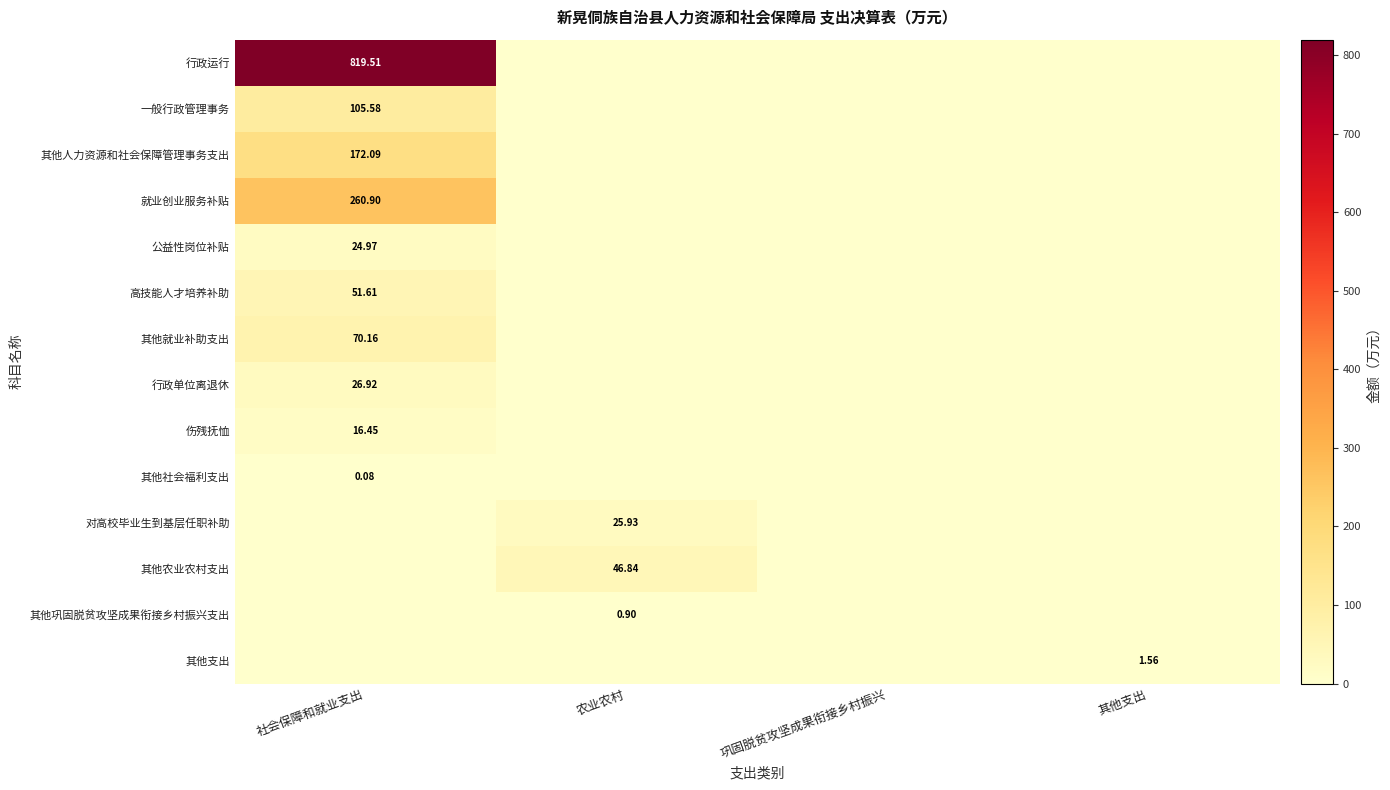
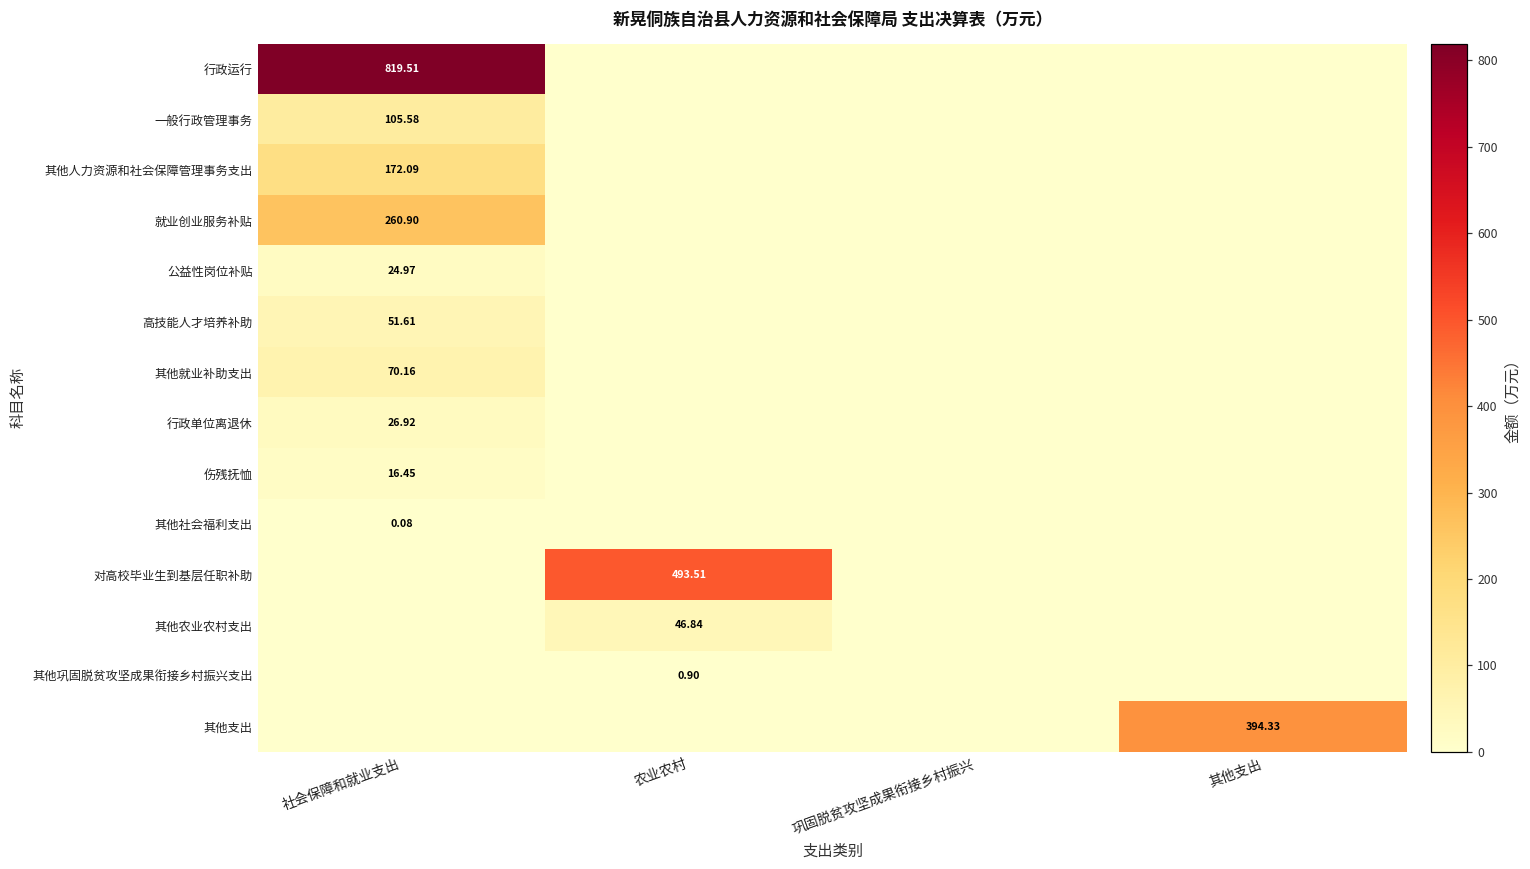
对高校毕业生到基层任职补助, 农业农村: 25.93 -> 493.51
其他支出, 其他支出: 1.56 -> 394.33
